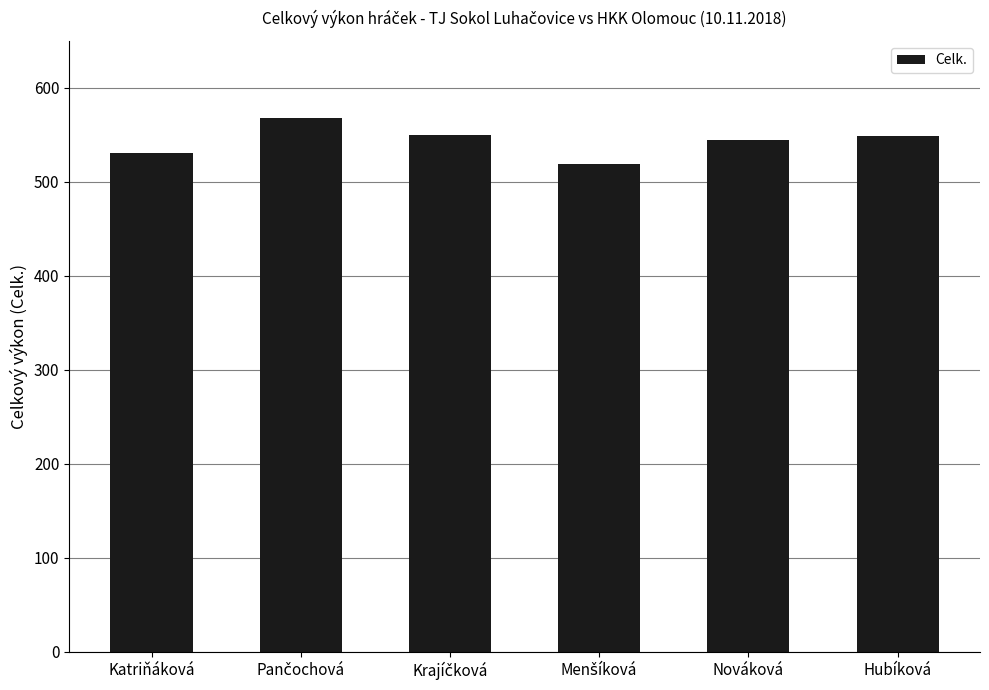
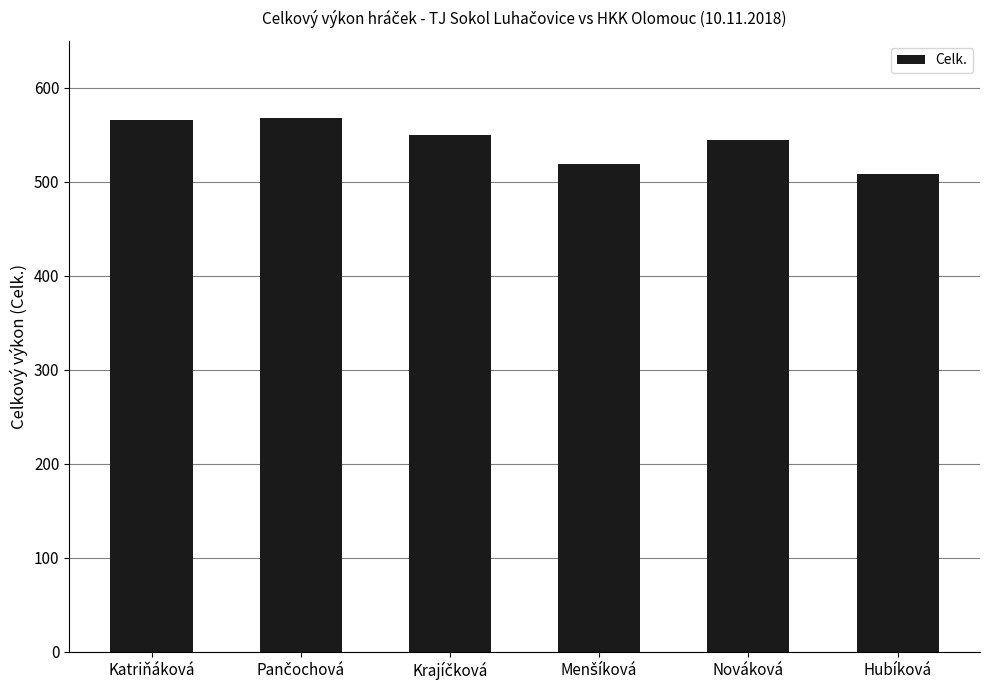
Katriňáková: 530 -> 570
Hubíková: 550 -> 510
